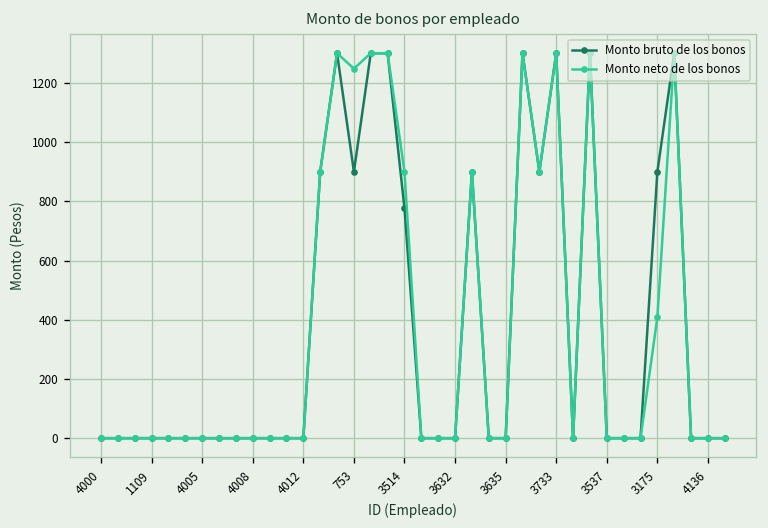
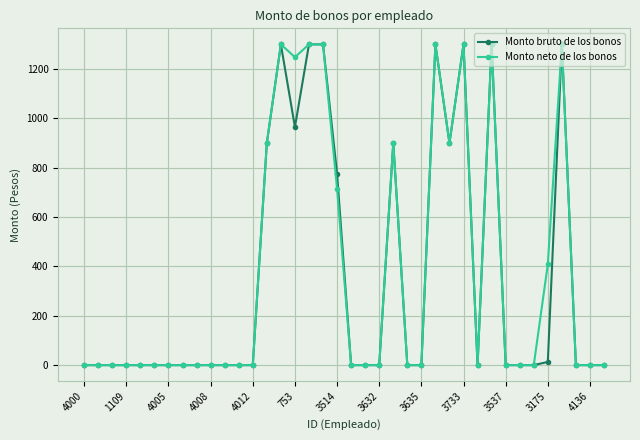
Monto bruto de los bonos, 753: 900 -> 970
Monto neto de los bonos, 3514: 900 -> 710
Monto bruto de los bonos, 3175: 900 -> 10
